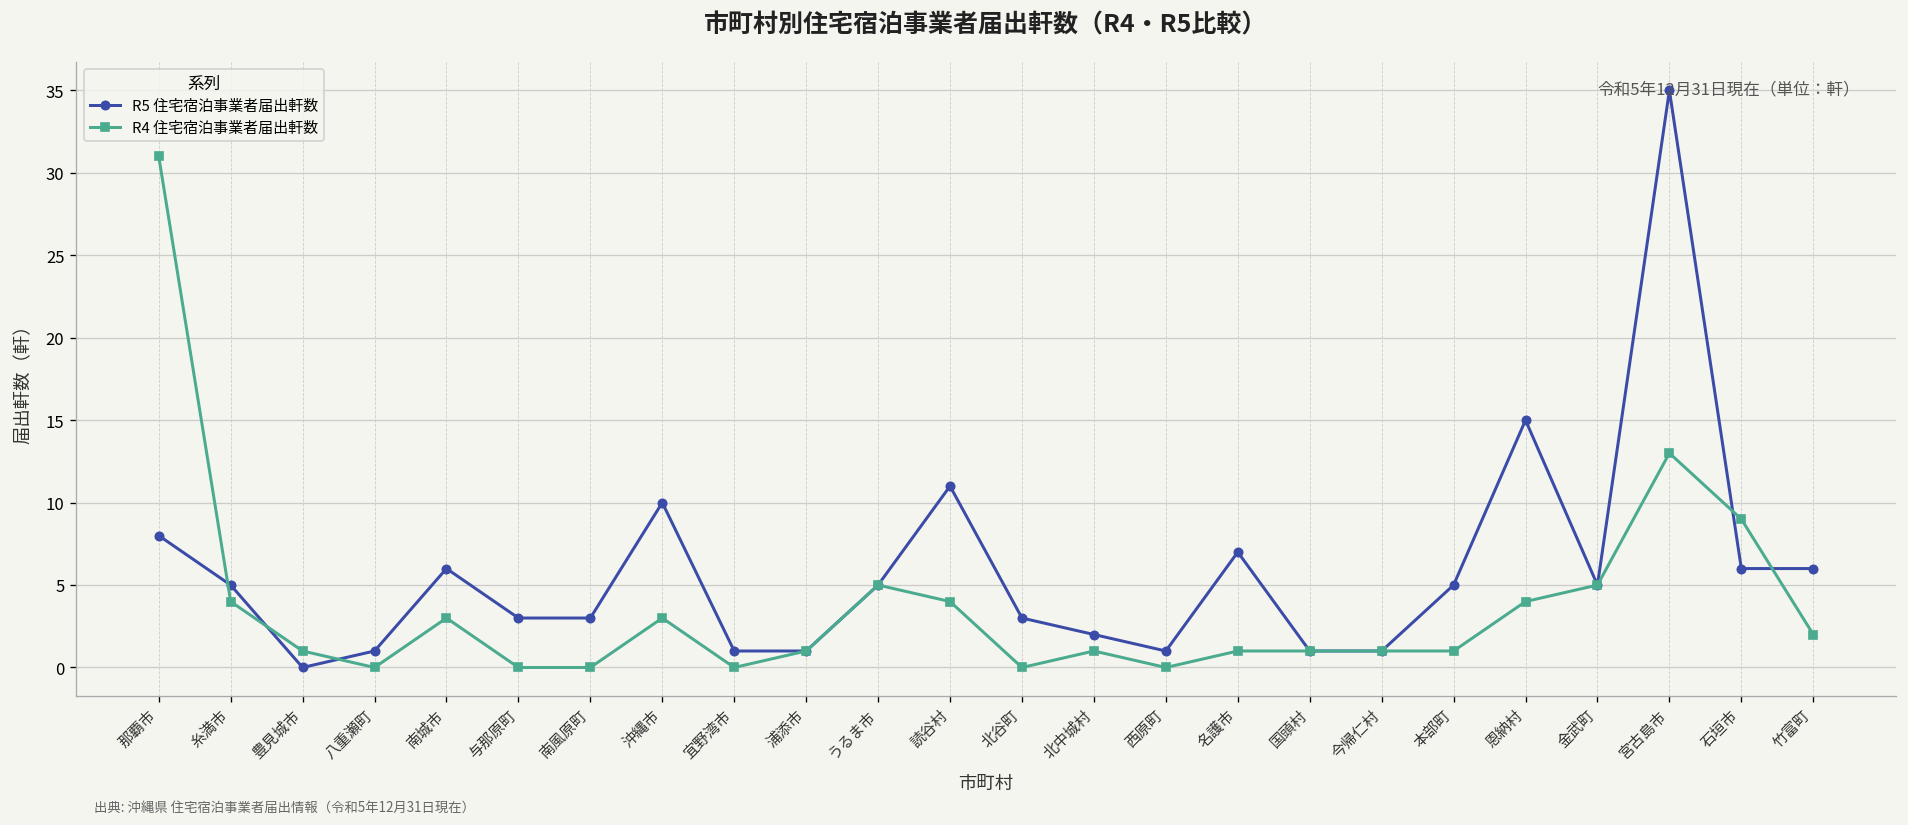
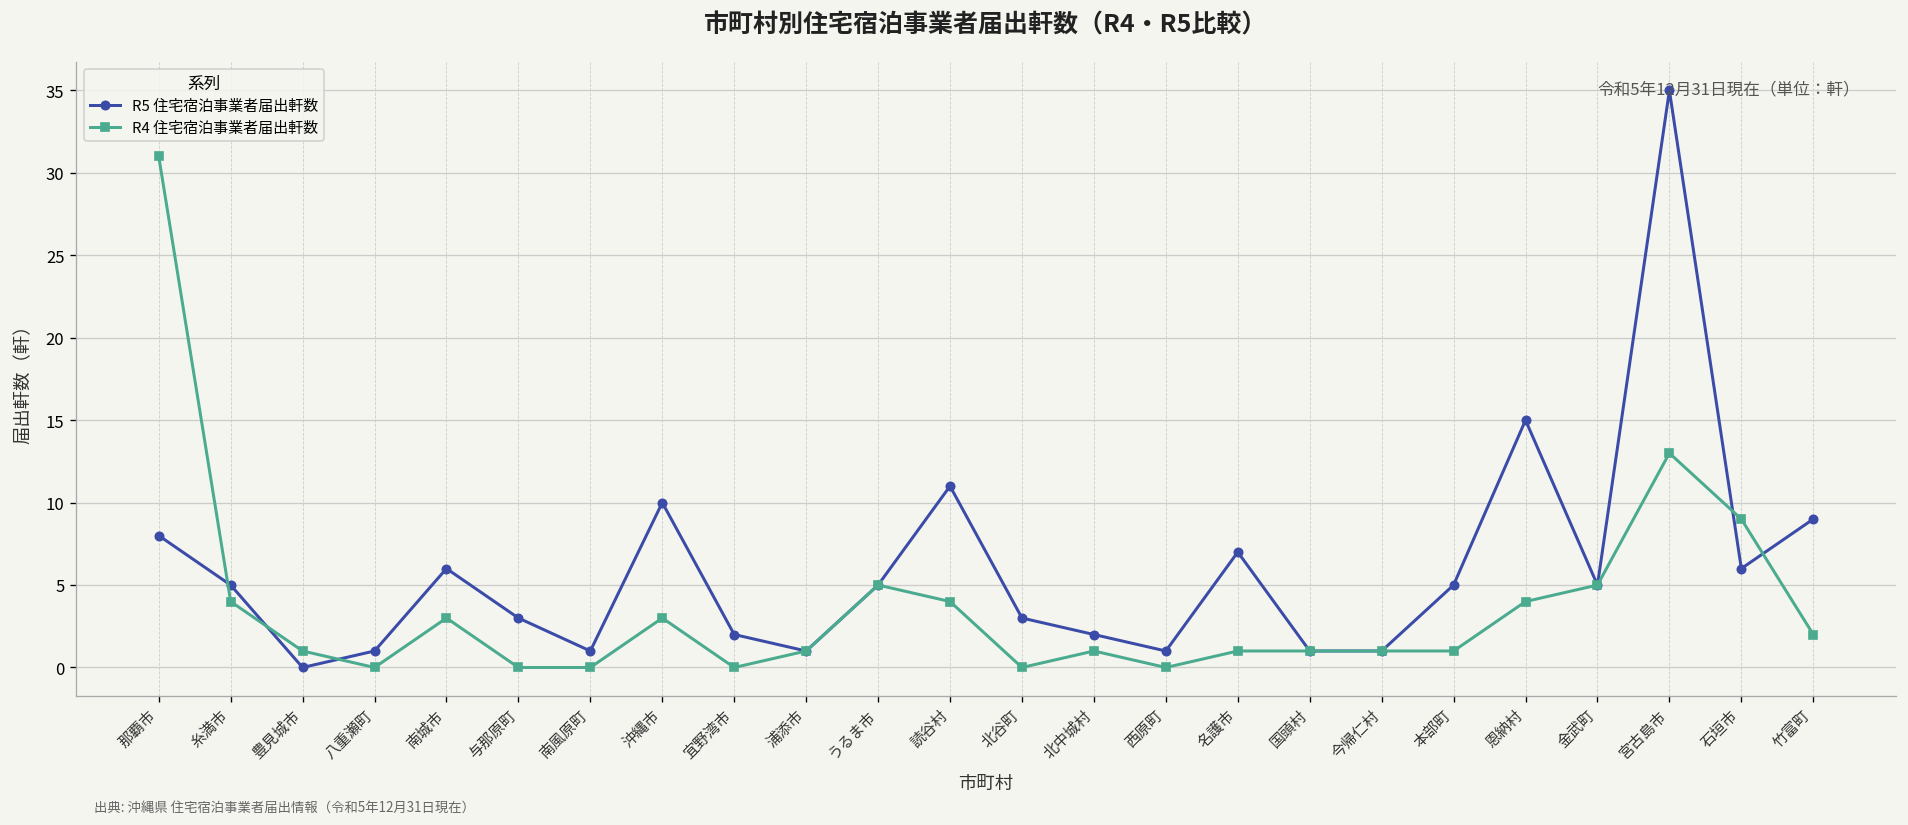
R5 住宅宿泊事業者届出軒数, 南風原町: 3 -> 1
R5 住宅宿泊事業者届出軒数, 宜野湾市: 1 -> 2
R5 住宅宿泊事業者届出軒数, 竹富町: 6 -> 9
